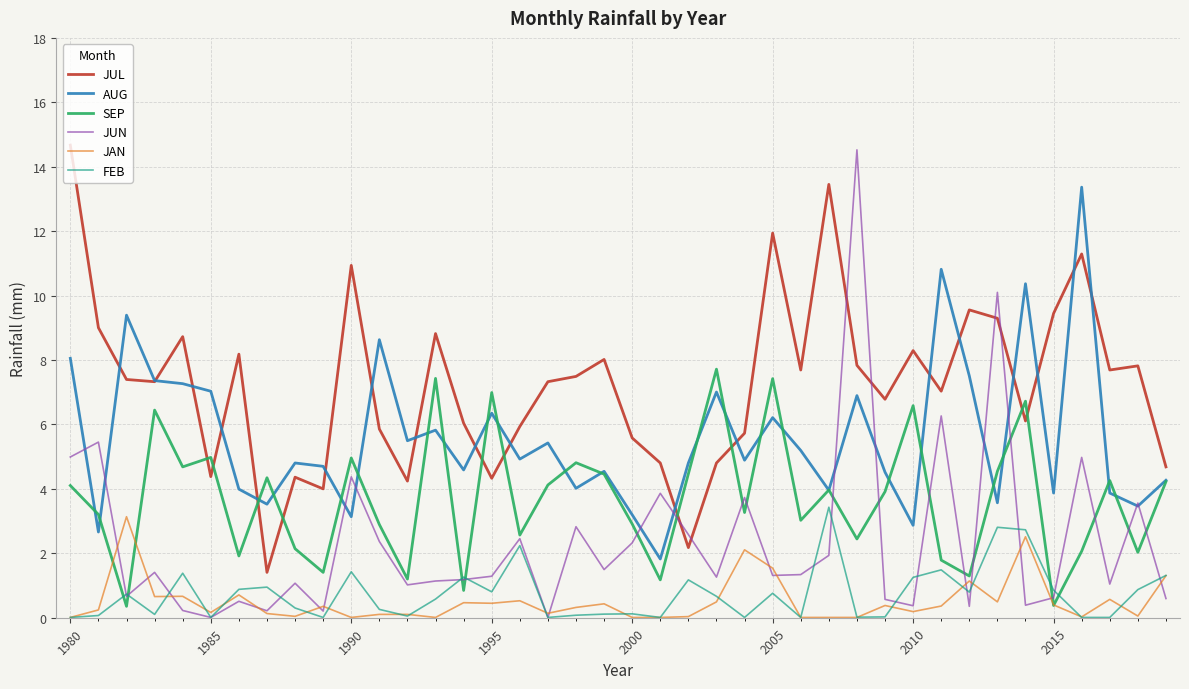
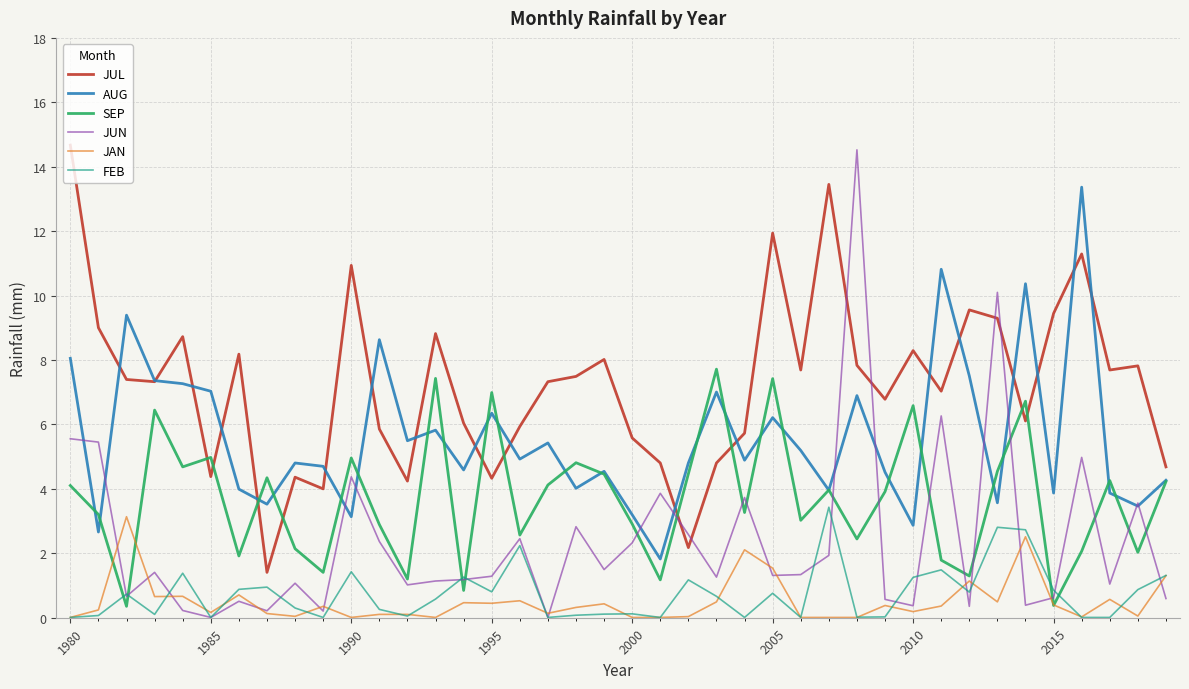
JUN, 1980: 5.0 -> 5.6
